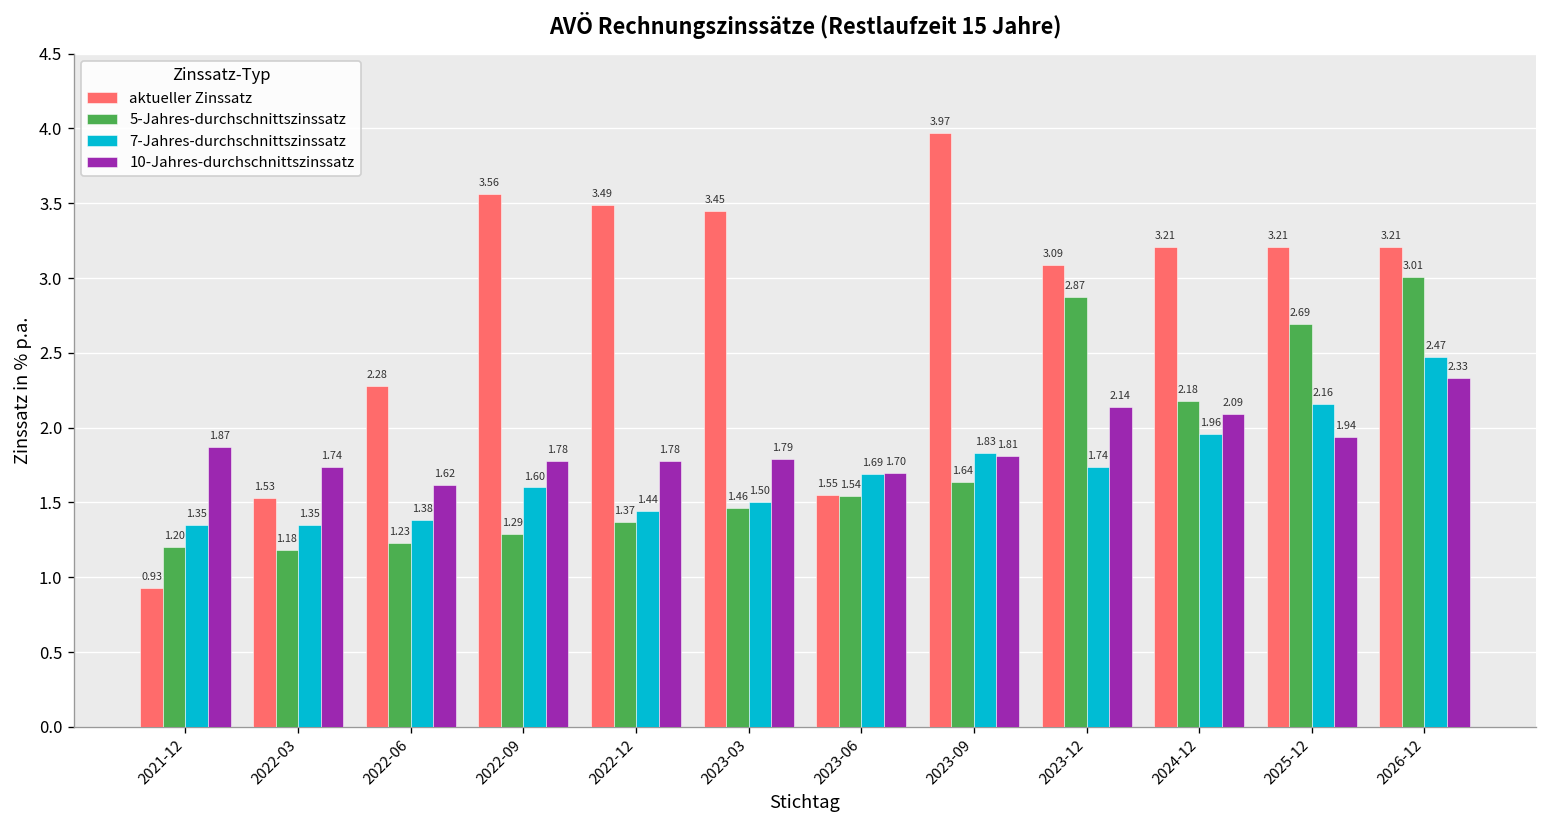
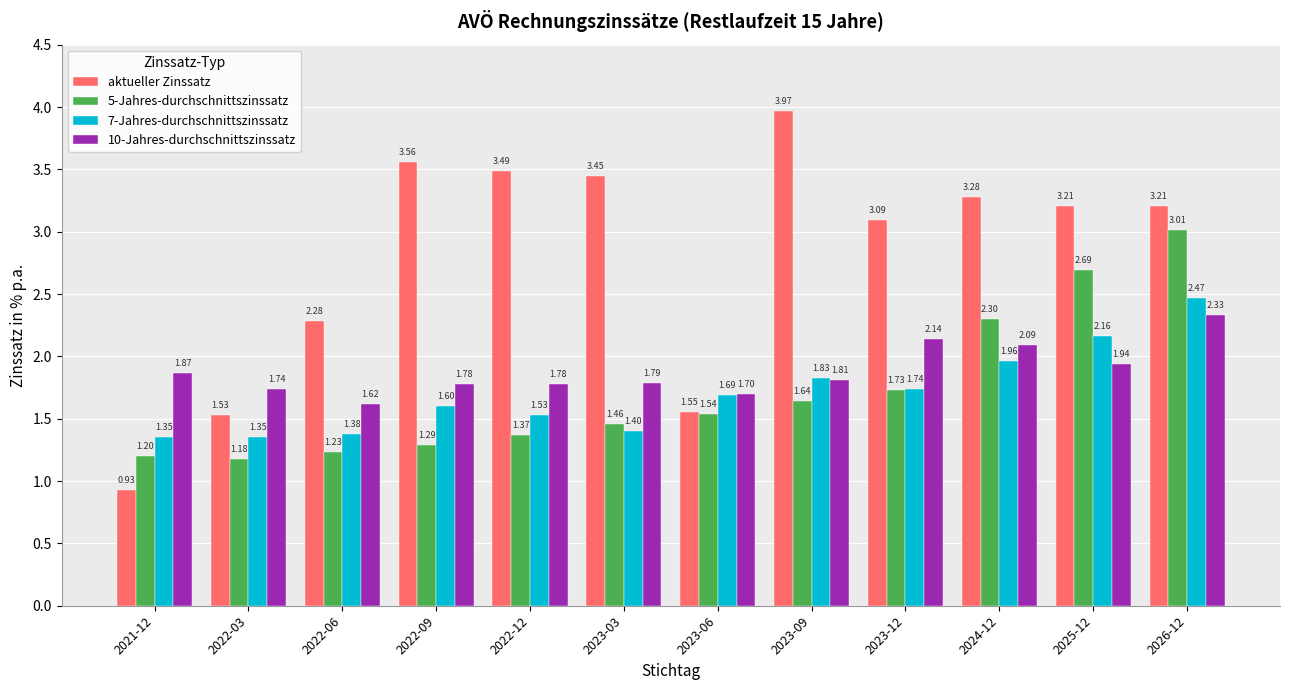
7-Jahres-durchschnittszinssatz, 2022-12: 1.44 -> 1.53
7-Jahres-durchschnittszinssatz, 2023-03: 1.50 -> 1.40
5-Jahres-durchschnittszinssatz, 2023-12: 2.87 -> 1.73
aktueller Zinssatz, 2024-12: 3.21 -> 3.28
5-Jahres-durchschnittszinssatz, 2024-12: 2.18 -> 2.30
